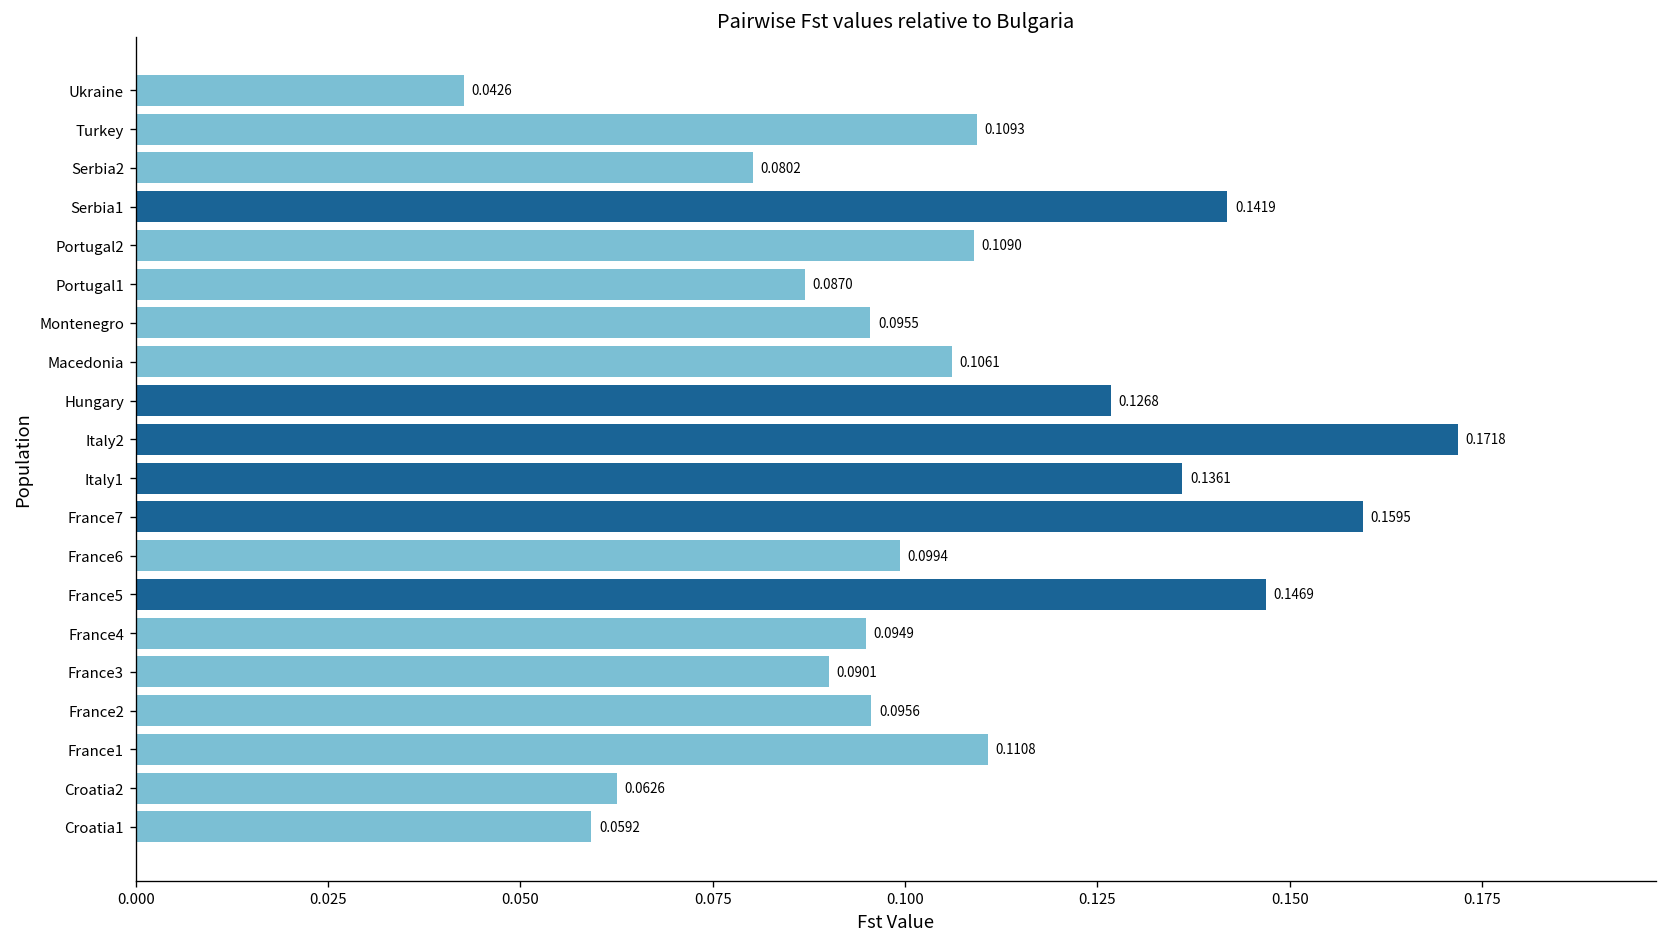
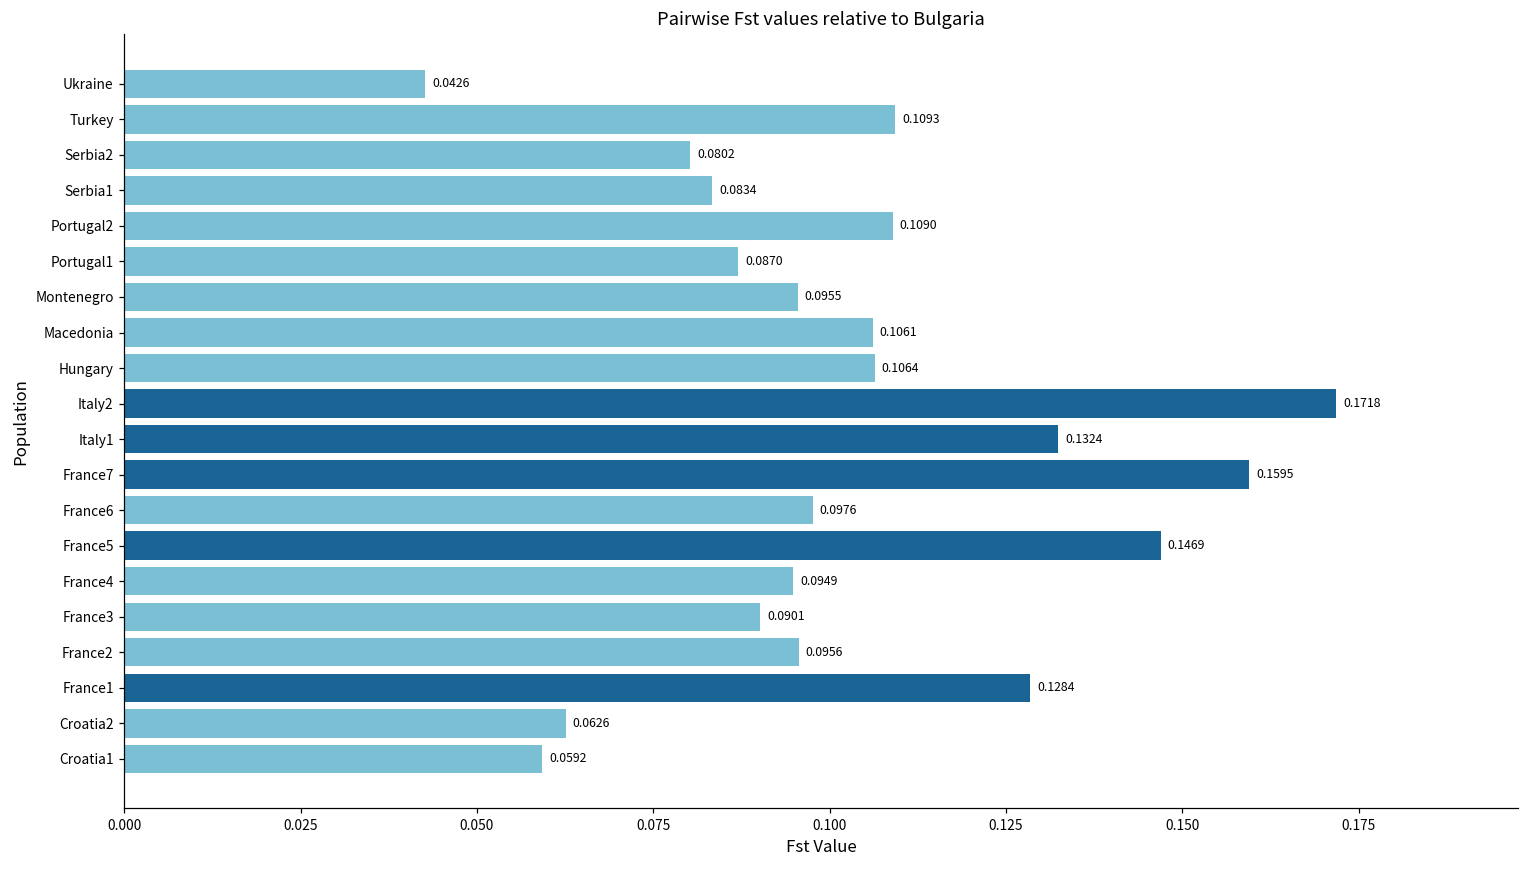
Serbia1: 0.1419 -> 0.0834
Hungary: 0.1268 -> 0.1064
Italy1: 0.1361 -> 0.1324
France6: 0.0994 -> 0.0976
France1: 0.1108 -> 0.1284
